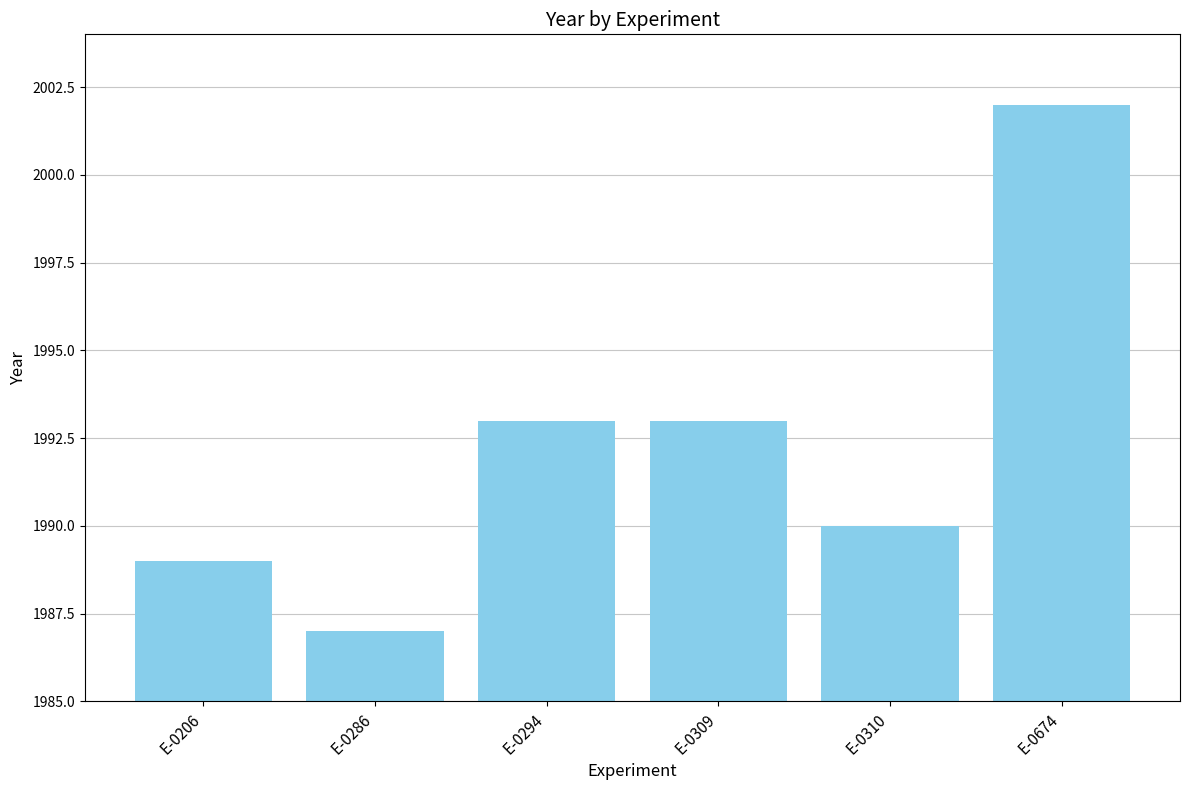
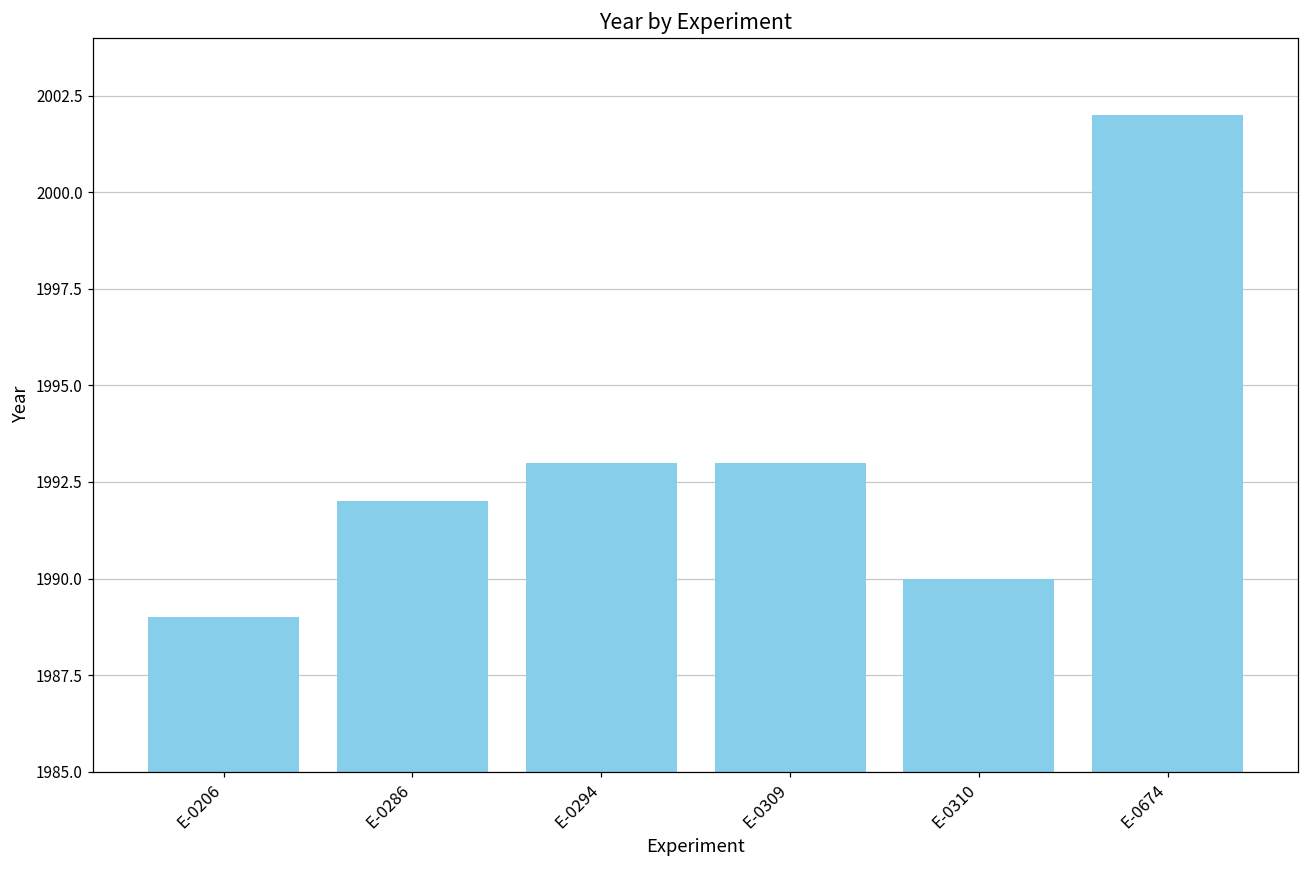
E-0286: 1987 -> 1992
